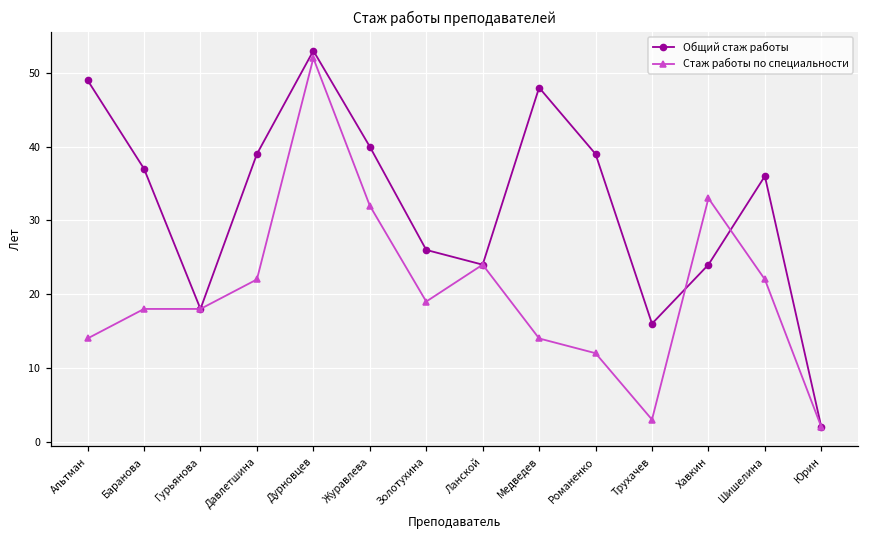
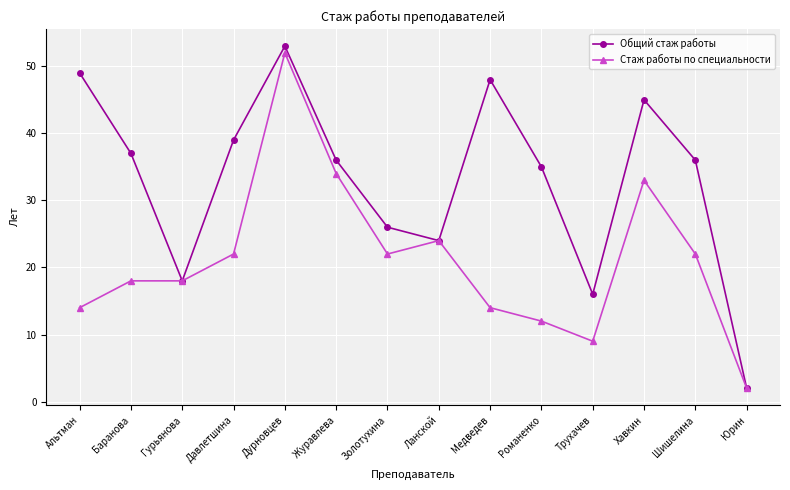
Общий стаж работы, Журавлева: 40 -> 36
Стаж работы по специальности, Журавлева: 32 -> 34
Стаж работы по специальности, Золотухина: 19 -> 22
Общий стаж работы, Романенко: 39 -> 35
Стаж работы по специальности, Трухачев: 3 -> 9
Общий стаж работы, Хавкин: 24 -> 45
